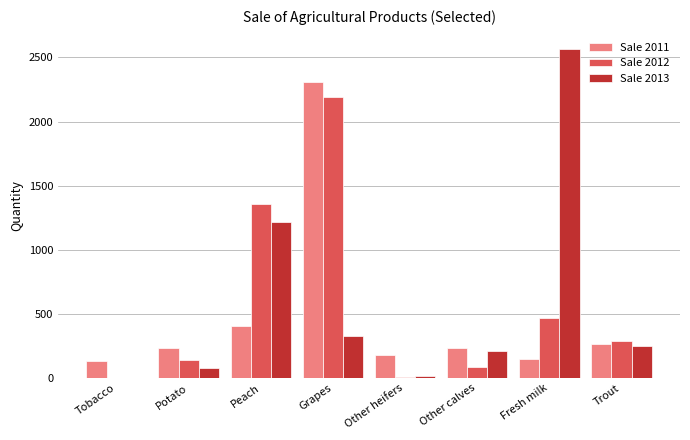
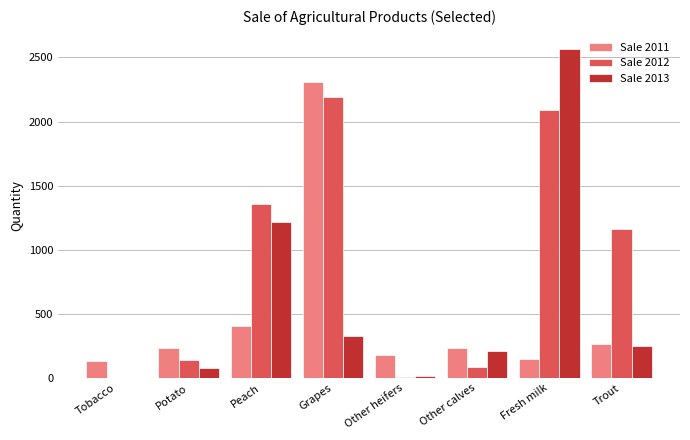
Sale 2012, Fresh milk: 470 -> 2090
Sale 2012, Trout: 290 -> 1160
